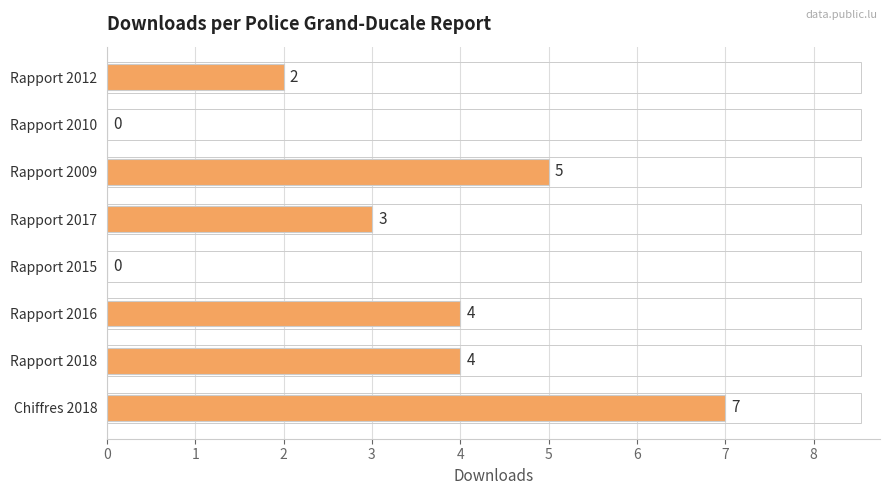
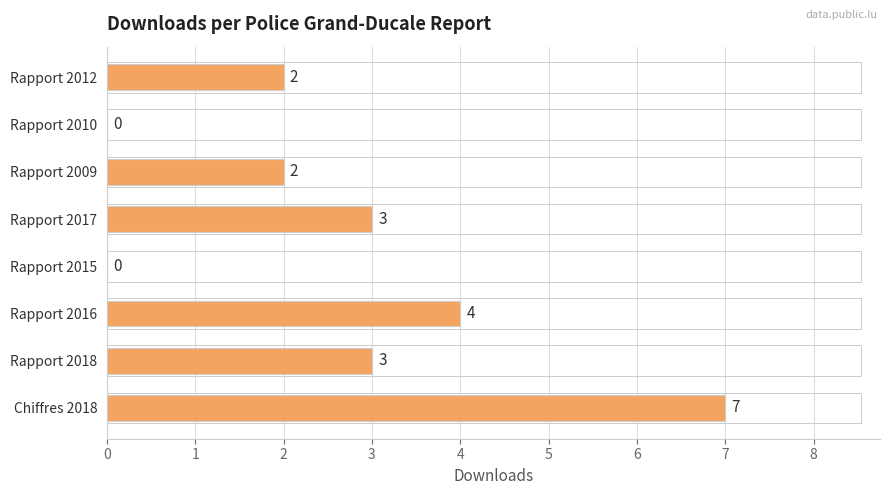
Rapport 2009: 5 -> 2
Rapport 2018: 4 -> 3
